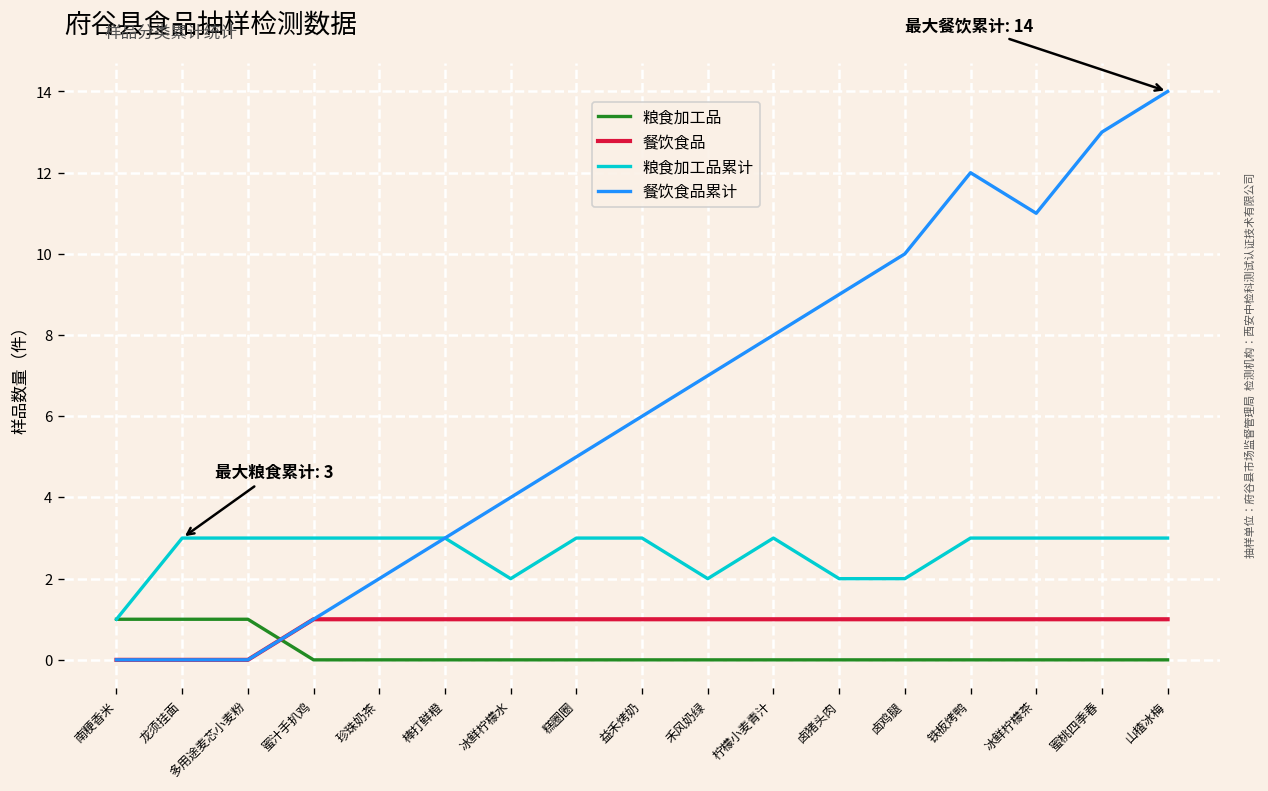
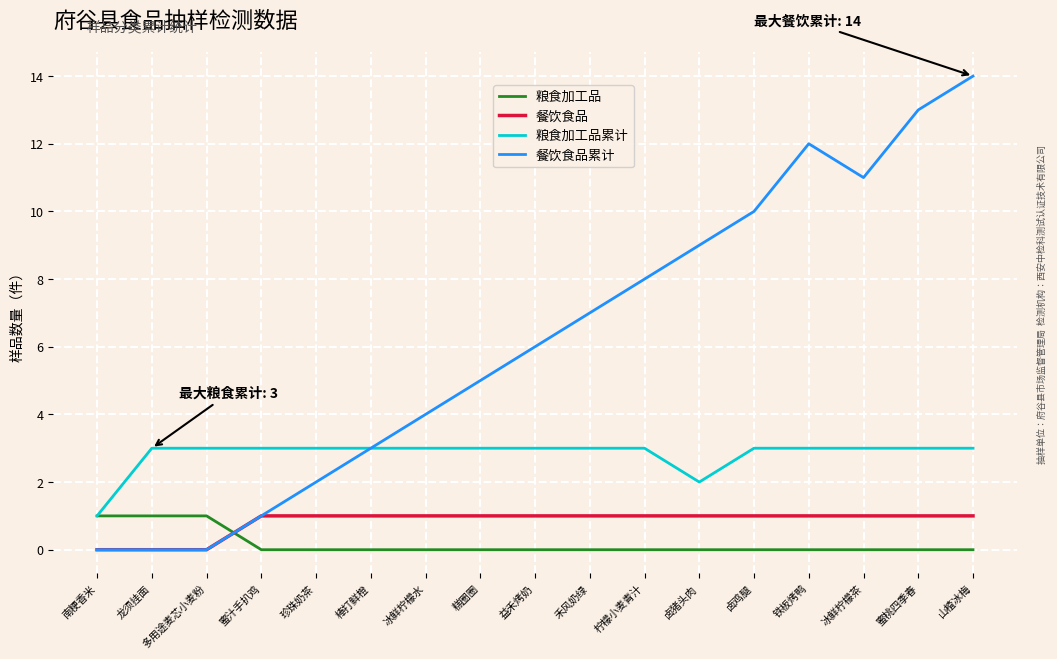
粮食加工品累计, 冰鲜柠檬水: 2 -> 3
粮食加工品累计, 禾风奶绿: 2 -> 3
粮食加工品累计, 卤鸡腿: 2 -> 3
